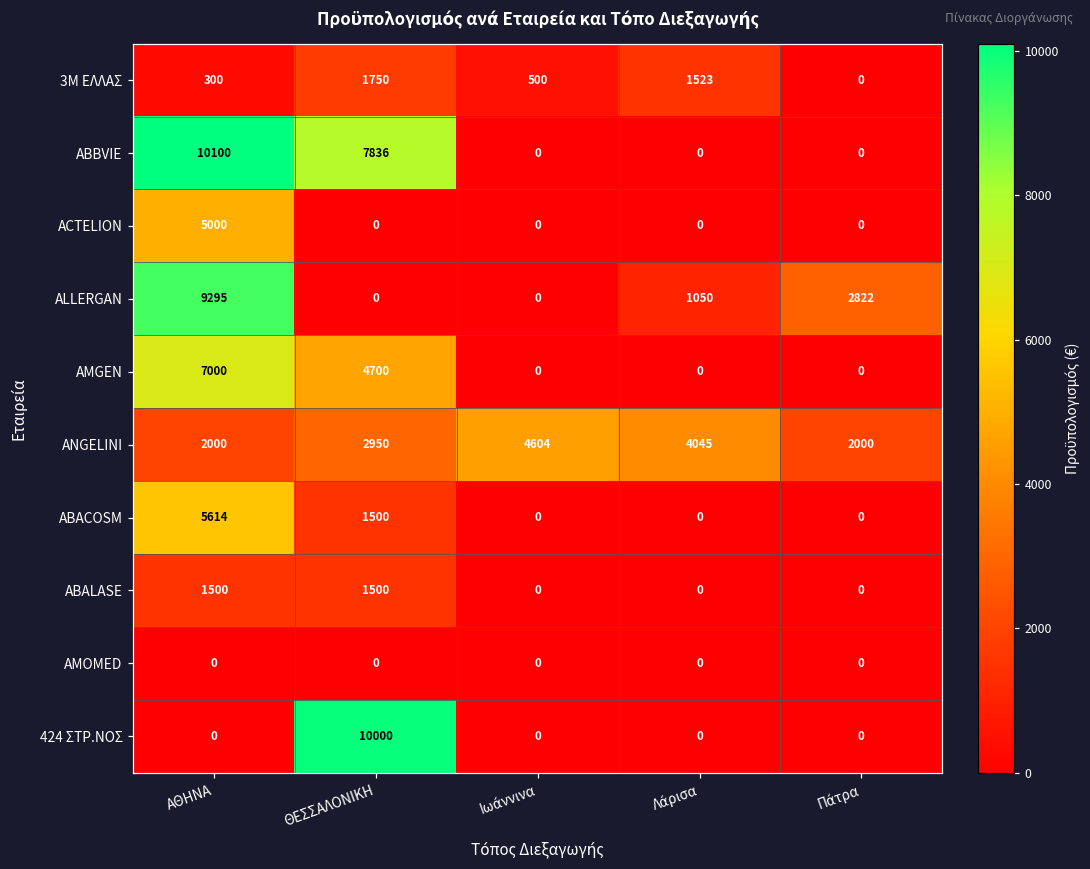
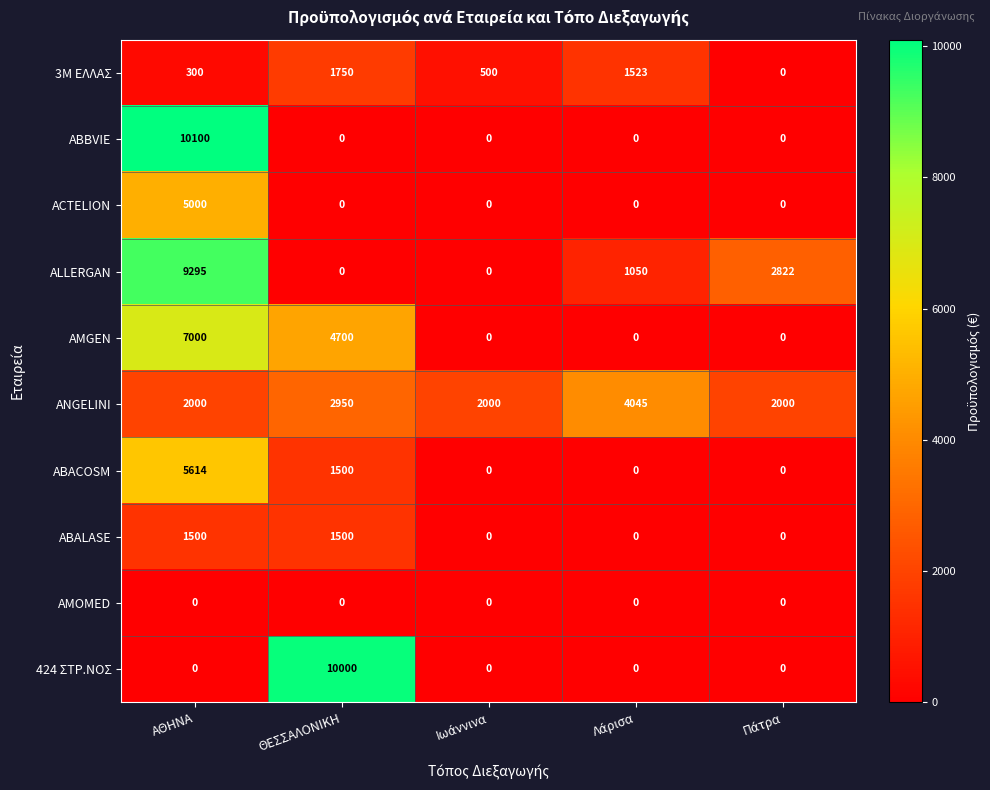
ABBVIE, ΘΕΣΣΑΛΟΝΙΚΗ: 7836 -> 0
ANGELINI, Ιωάννινα: 4604 -> 2000
